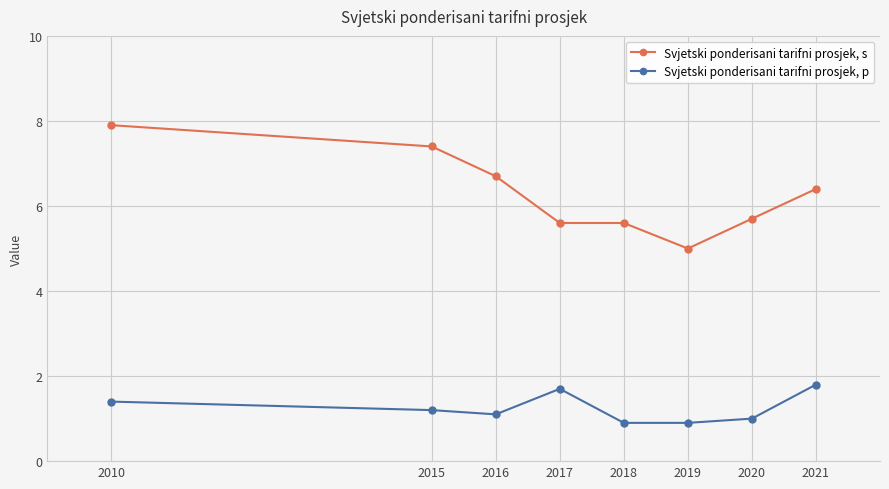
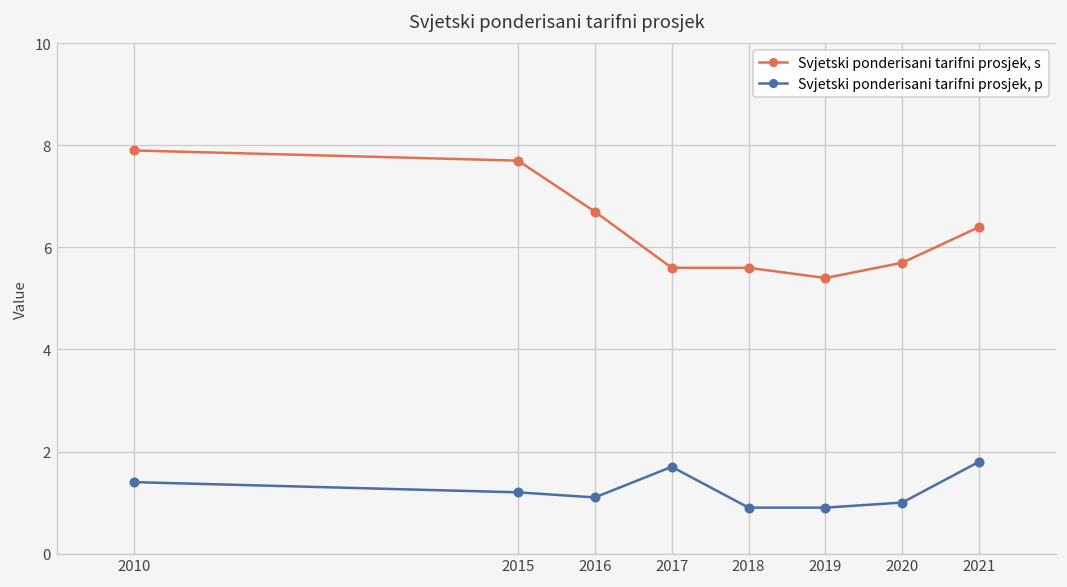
Svjetski ponderisani tarifni prosjek, s, 2015: 7.4 -> 7.7
Svjetski ponderisani tarifni prosjek, s, 2019: 5.0 -> 5.4
